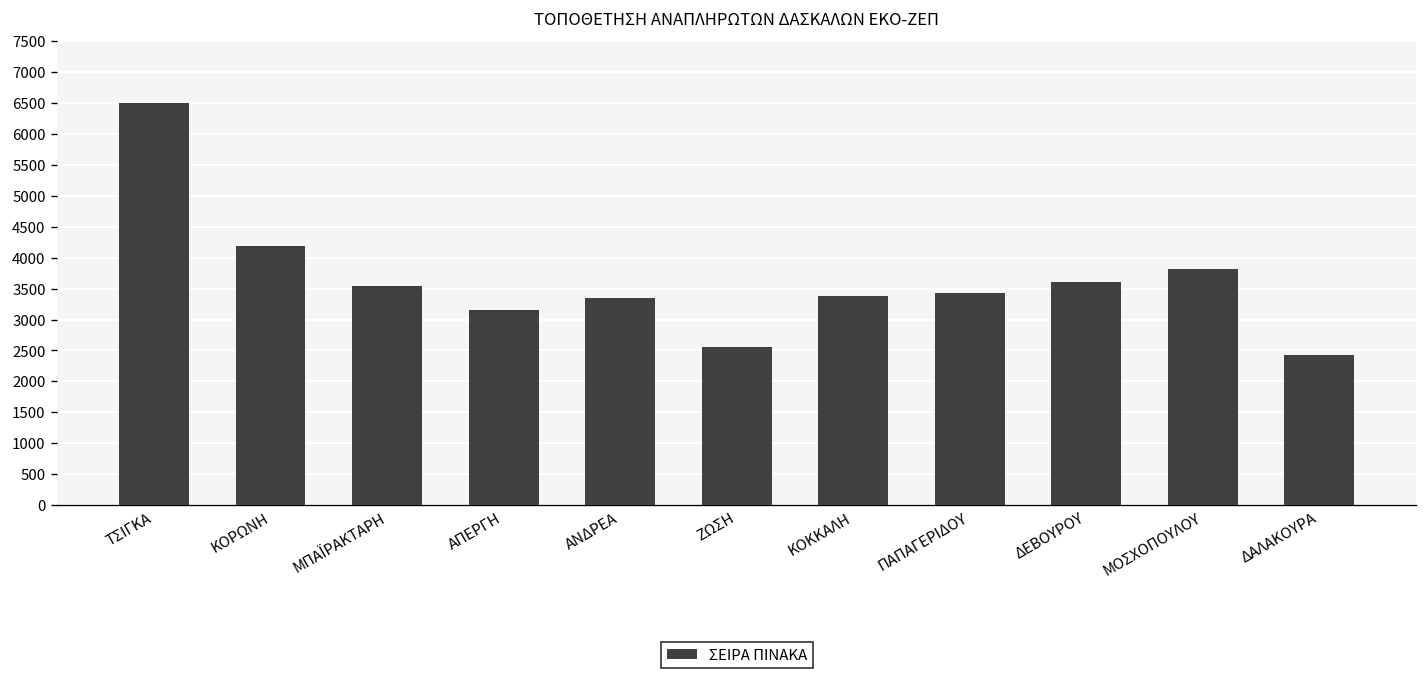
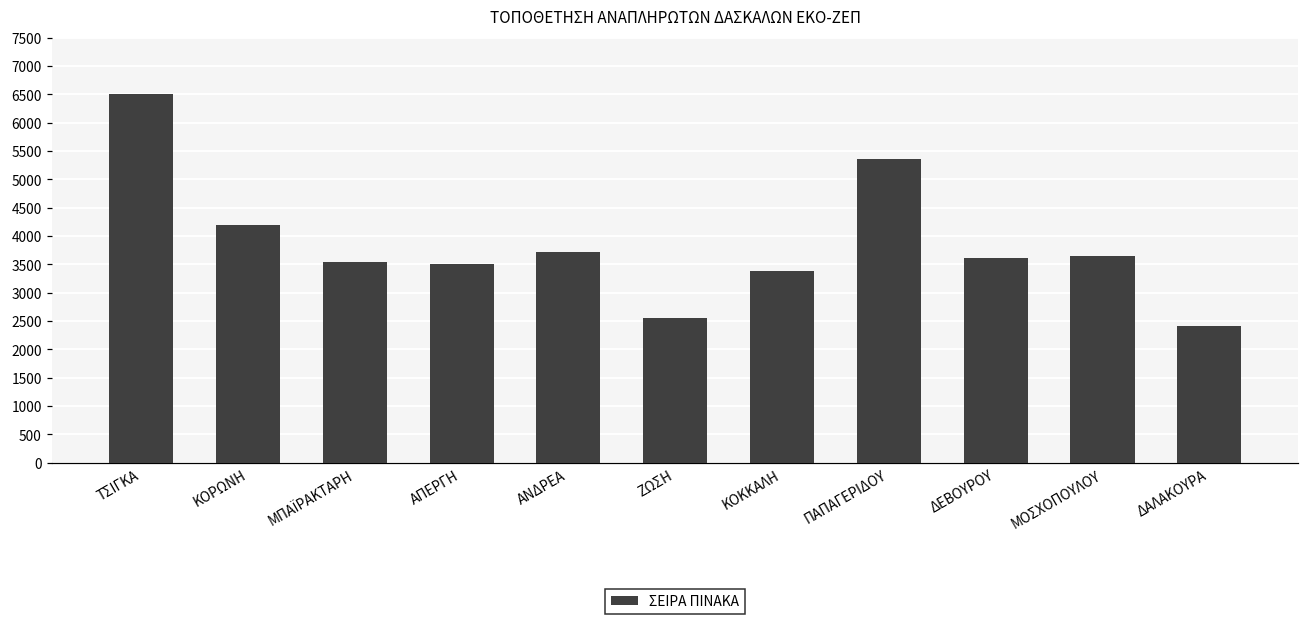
ΑΠΕΡΓΗ: 3200 -> 3500
ΑΝΔΡΕΑ: 3400 -> 3700
ΠΑΠΑΓΕΡΙΔΟΥ: 3400 -> 5400
ΜΟΣΧΟΠΟΥΛΟΥ: 3800 -> 3600
